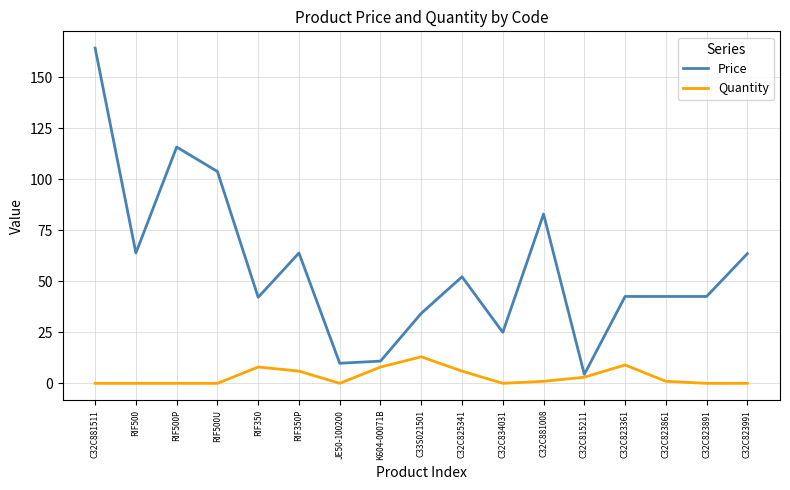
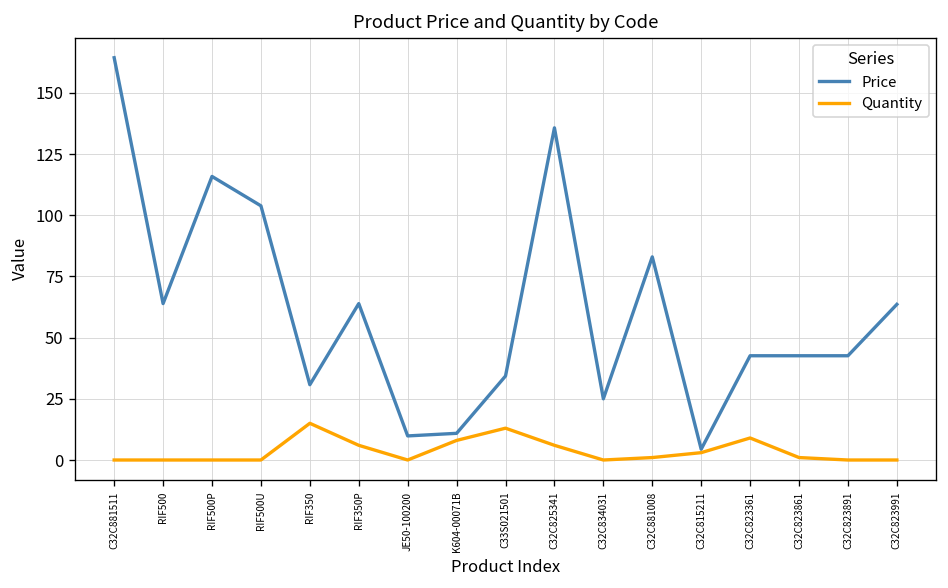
Price, RIF350: 42 -> 31
Quantity, RIF350: 8 -> 15
Price, C32C825341: 52 -> 136
